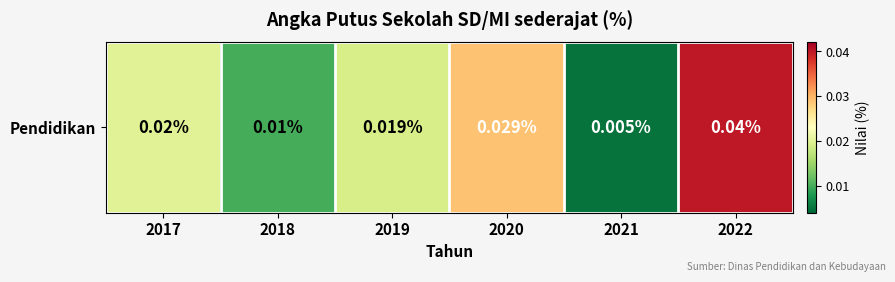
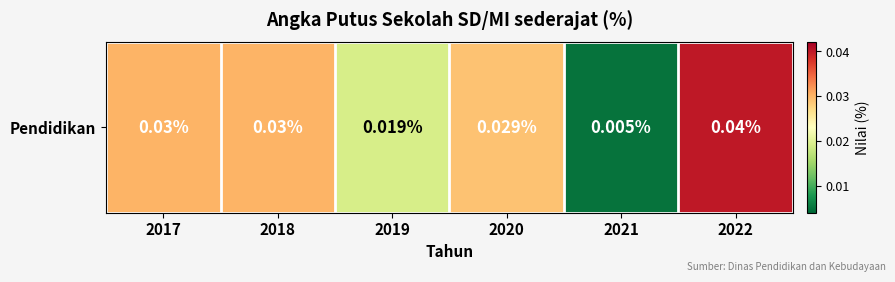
Pendidikan, 2017: 0.02% -> 0.03%
Pendidikan, 2018: 0.01% -> 0.03%
